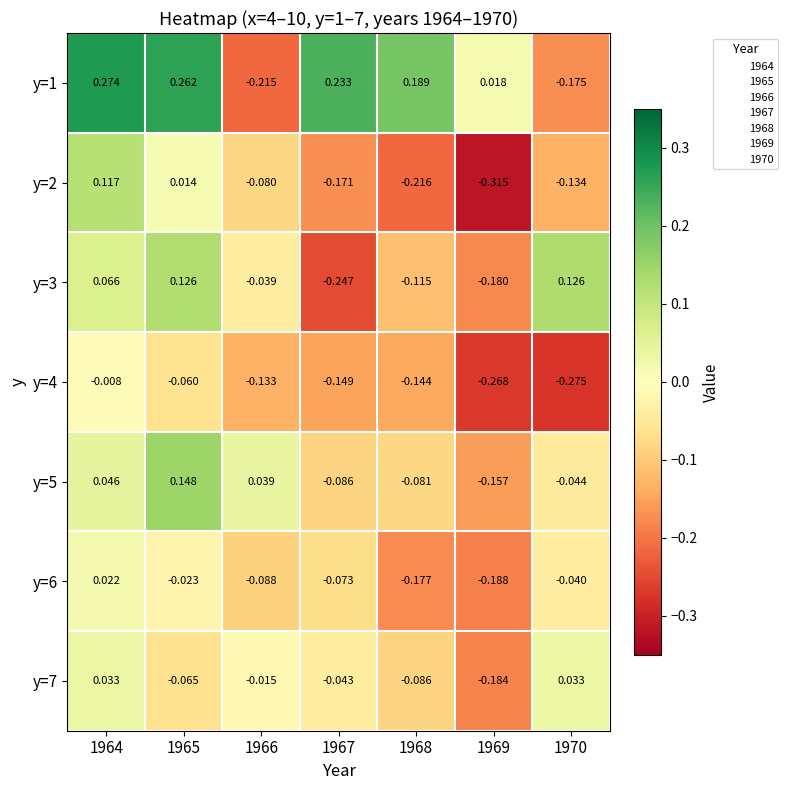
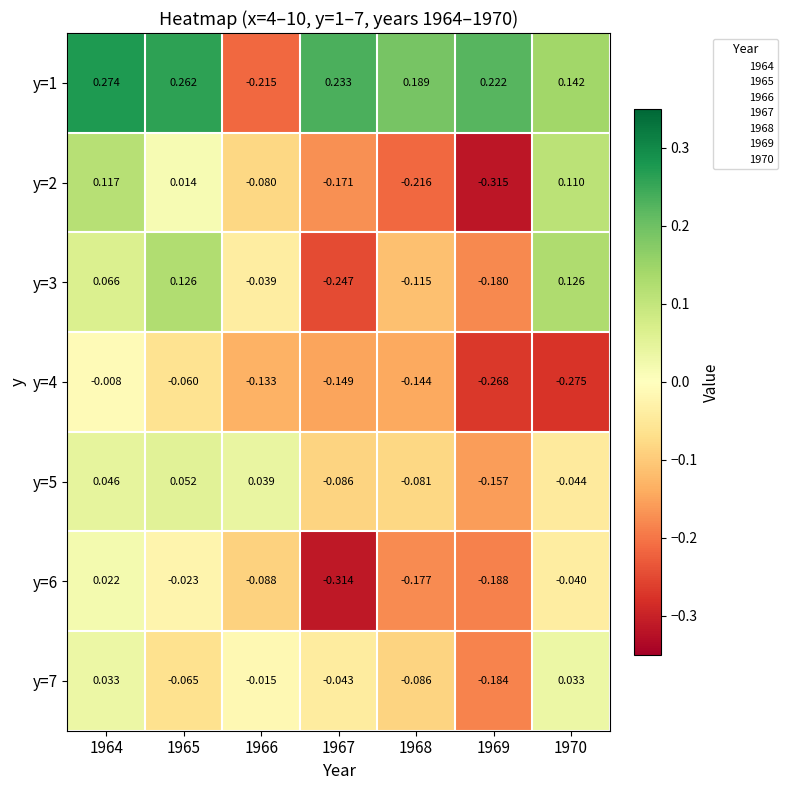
y=1, 1969: 0.018 -> 0.222
y=1, 1970: -0.175 -> 0.142
y=2, 1970: -0.134 -> 0.110
y=5, 1965: 0.148 -> 0.052
y=6, 1967: -0.073 -> -0.314
